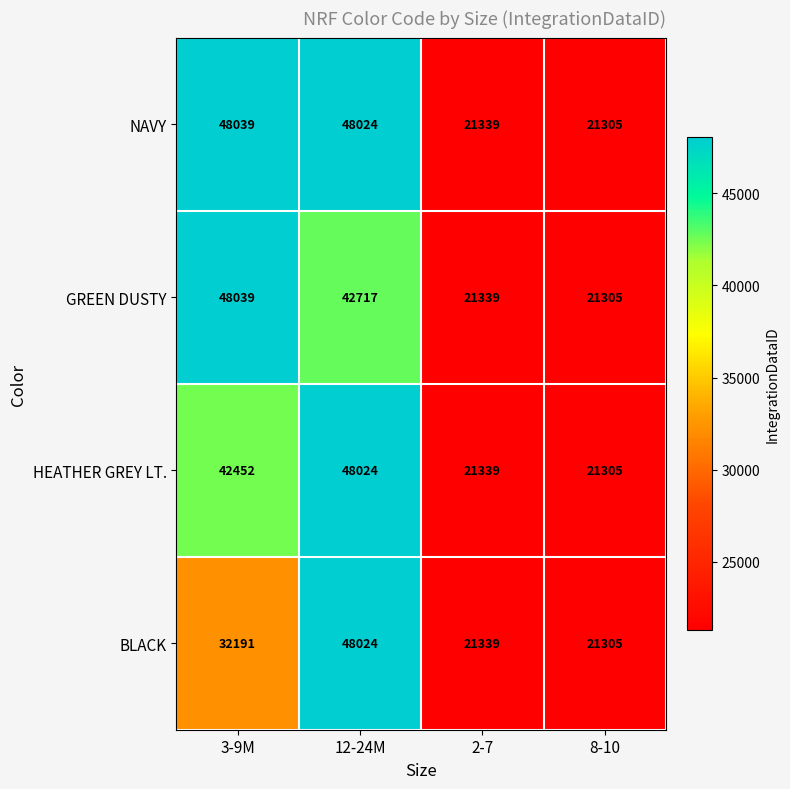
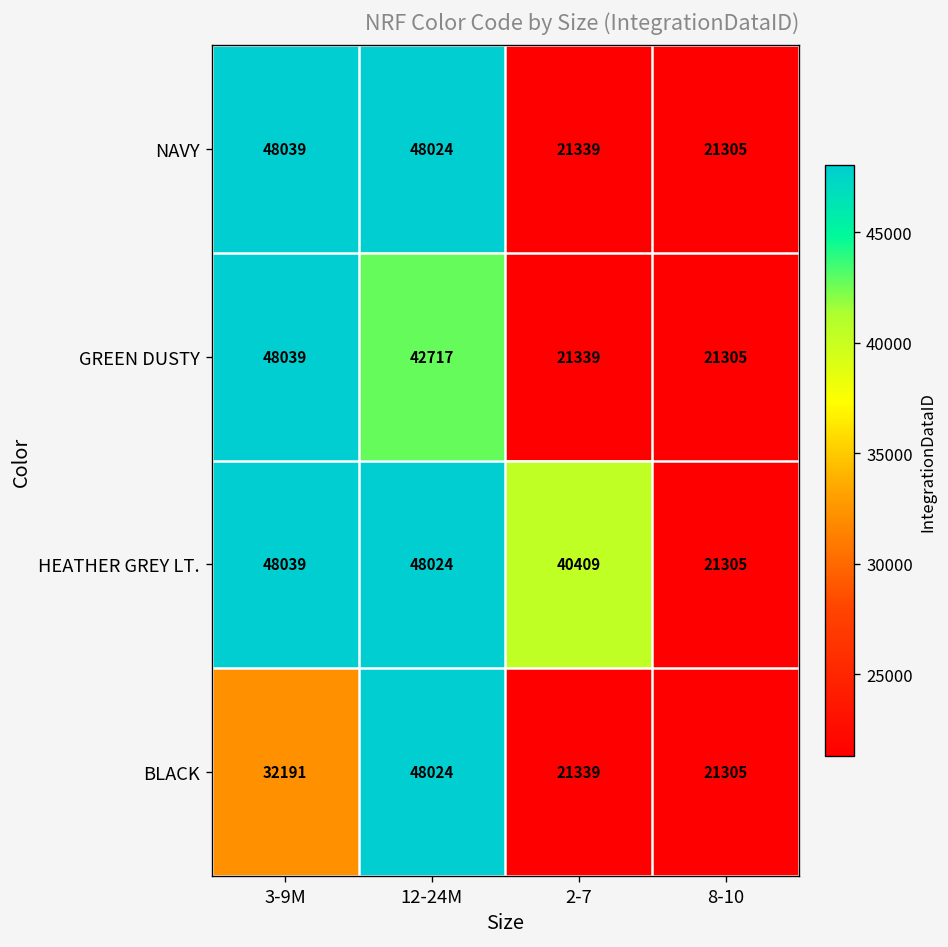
HEATHER GREY LT., 3-9M: 42452 -> 48039
HEATHER GREY LT., 2-7: 21339 -> 40409
